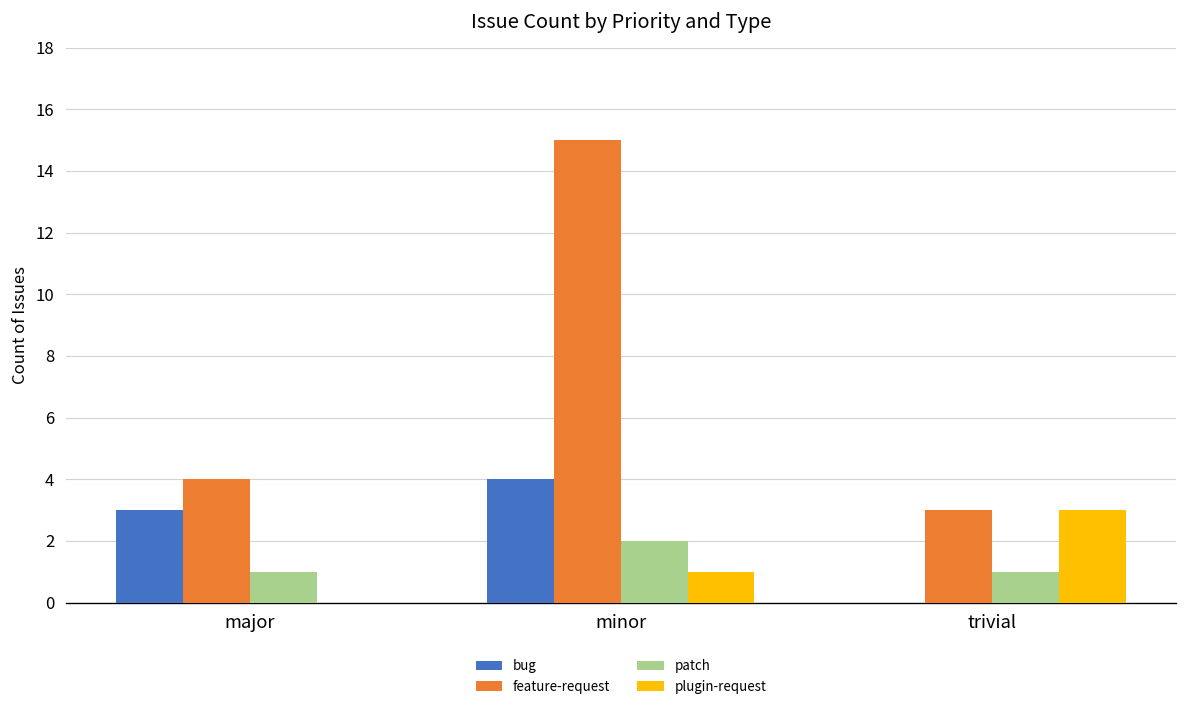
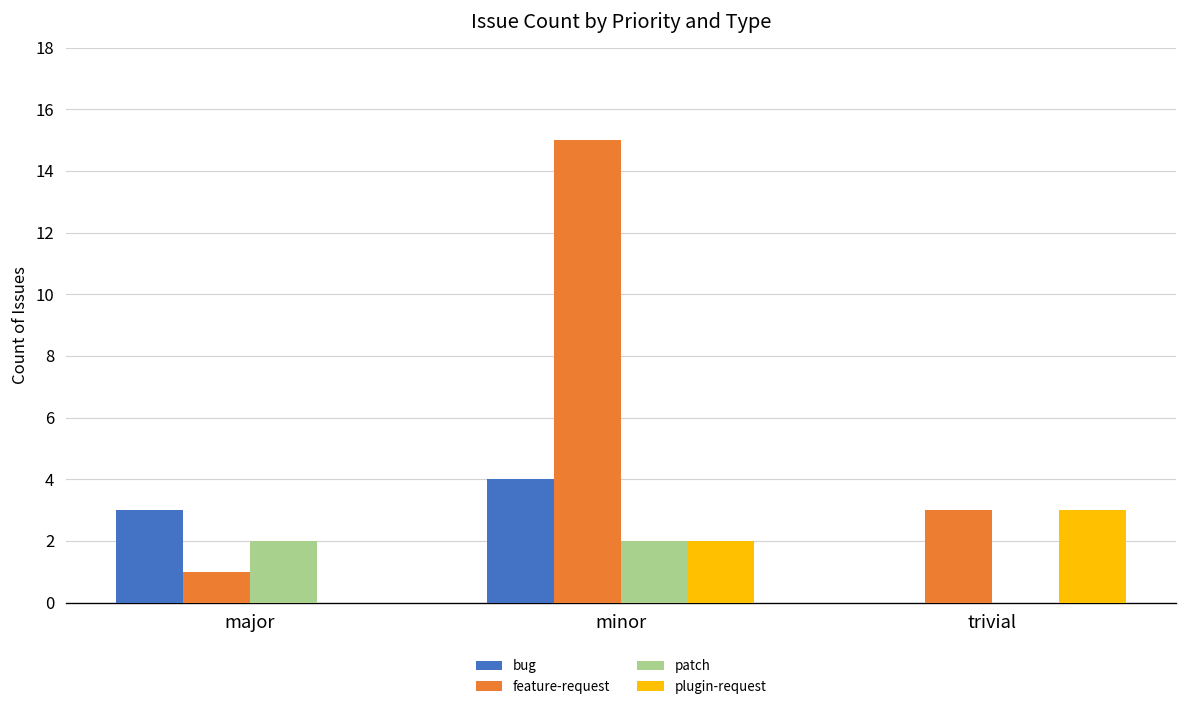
feature-request, major: 4 -> 1
patch, major: 1 -> 2
plugin-request, minor: 1 -> 2
patch, trivial: 1 -> 0
